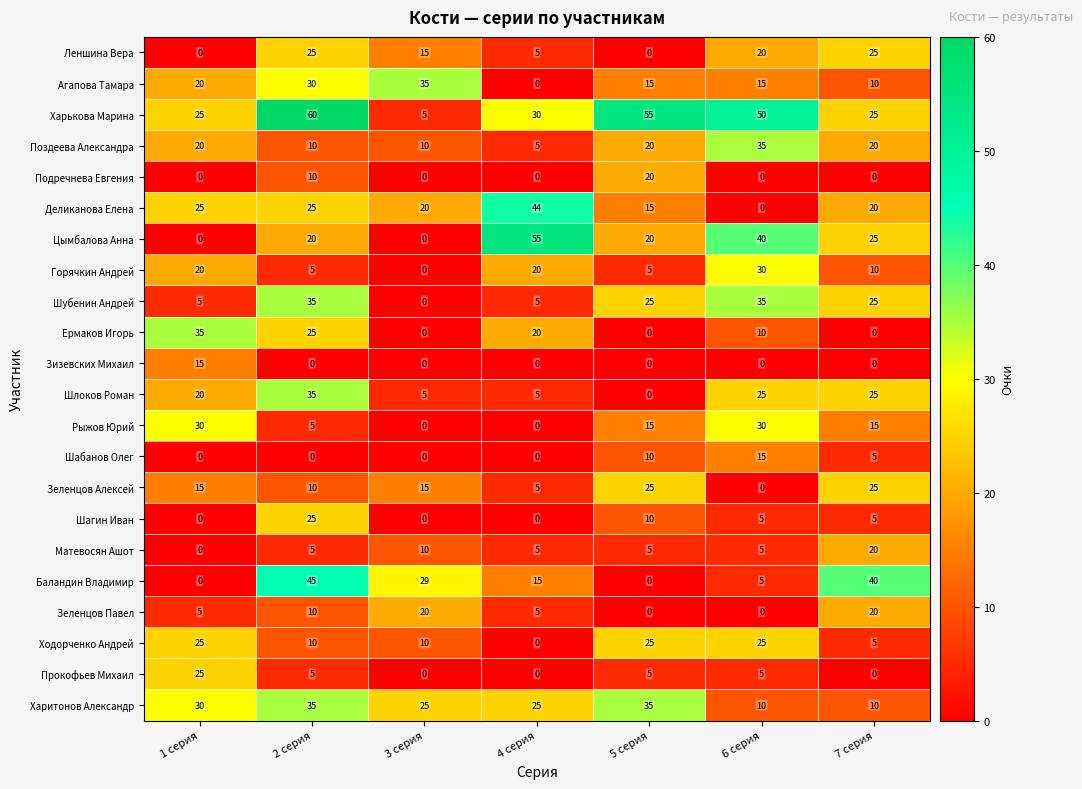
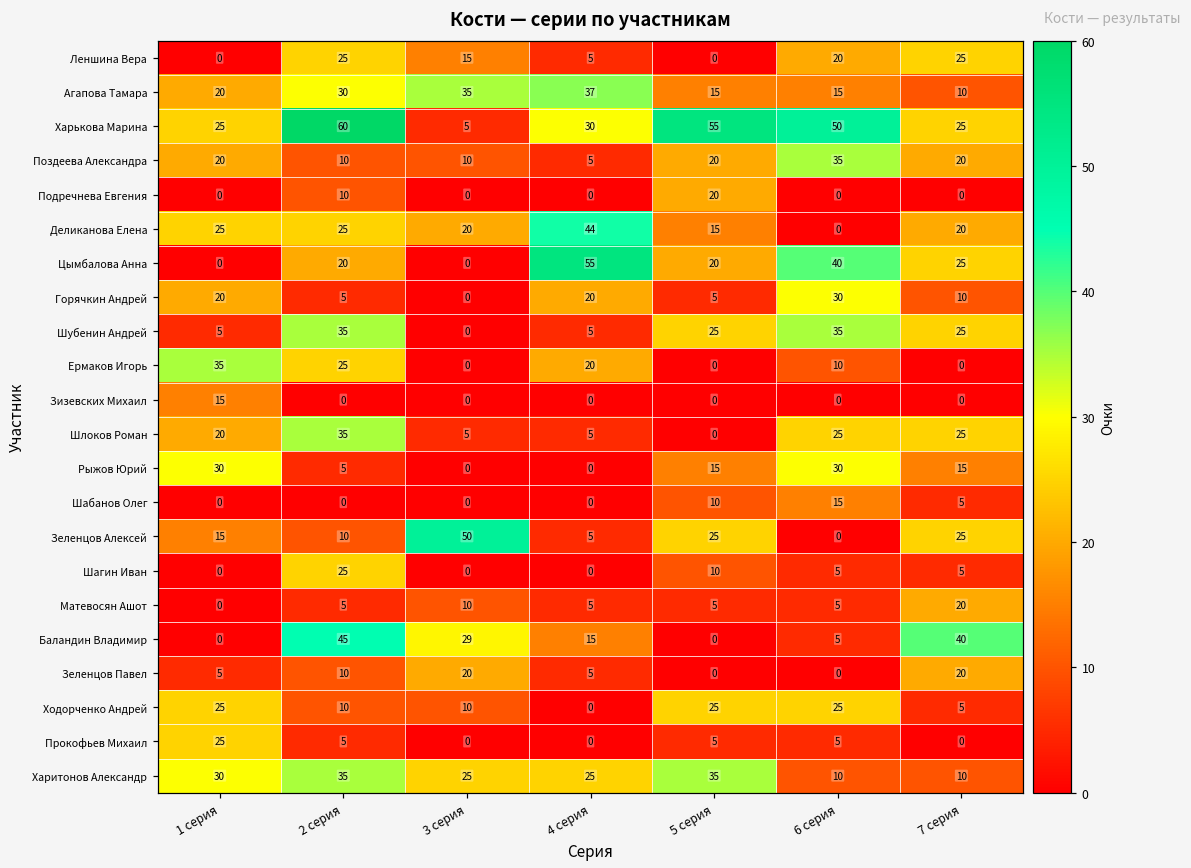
Агапова Тамара, 4 серия: 0 -> 37
Зеленцов Алексей, 3 серия: 15 -> 50
